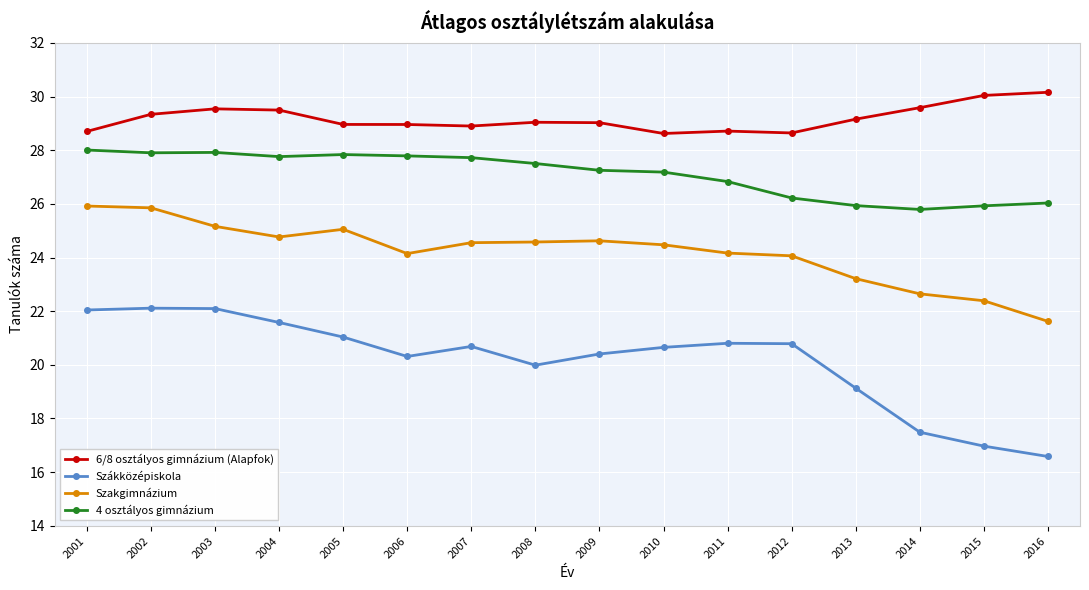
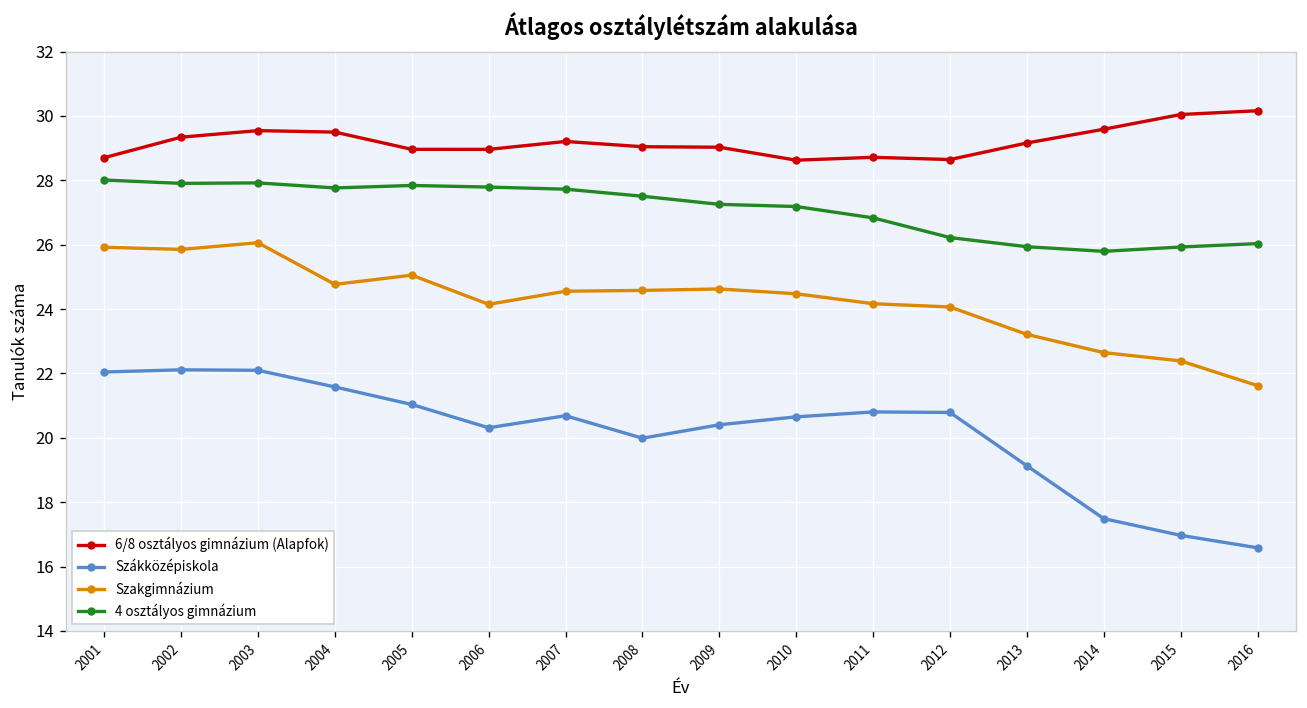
Szakgimnázium, 2003: 25.2 -> 26.1
6/8 osztályos gimnázium (Alapfok), 2007: 28.9 -> 29.2
